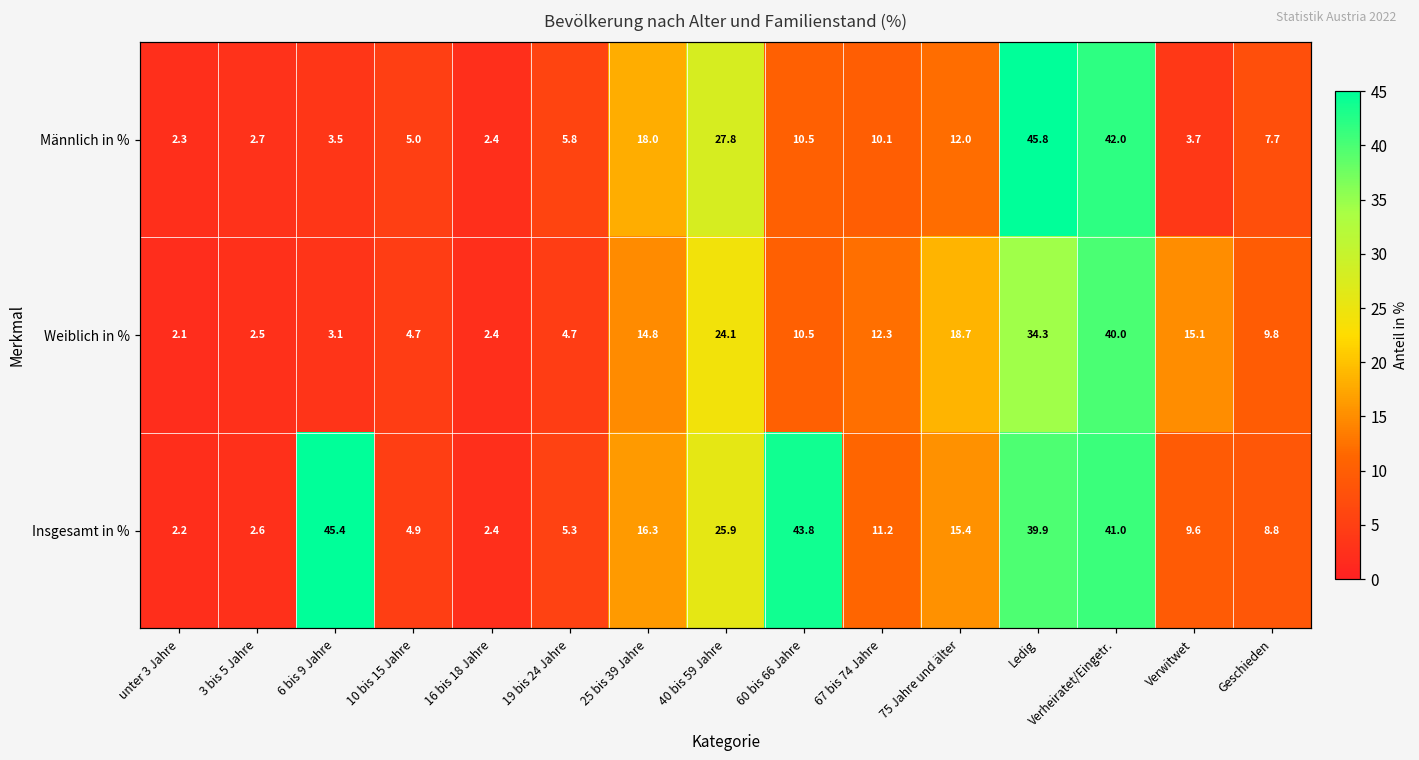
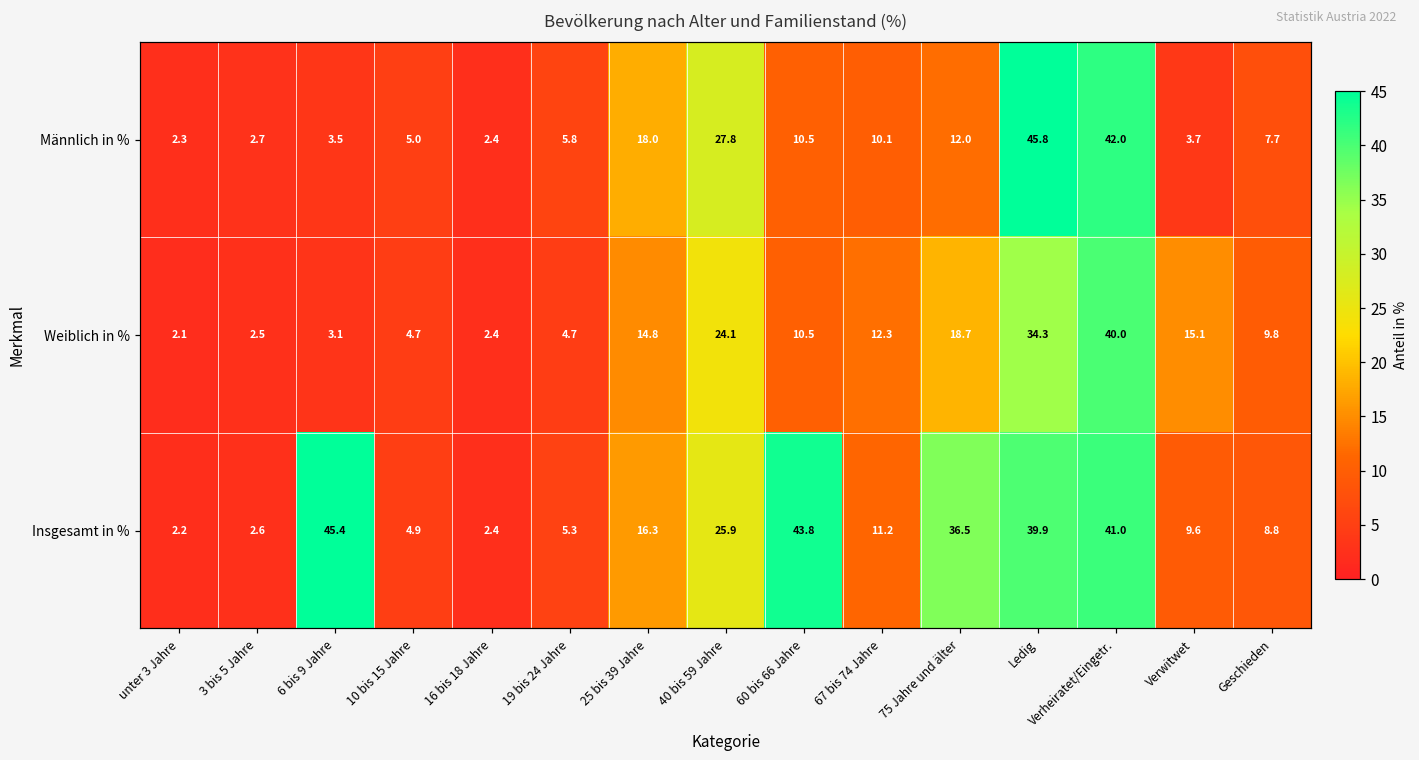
Insgesamt in %, 75 Jahre und älter: 15.4 -> 36.5
